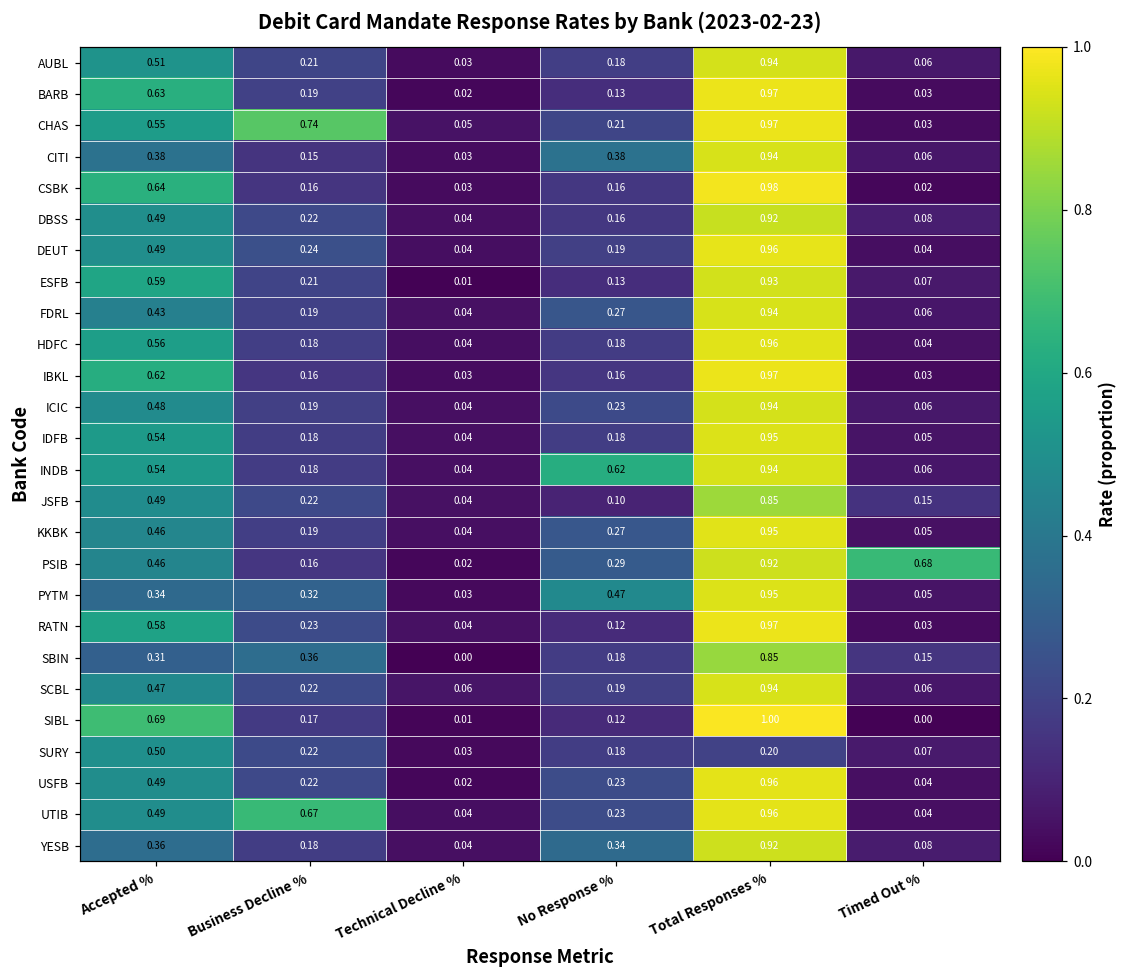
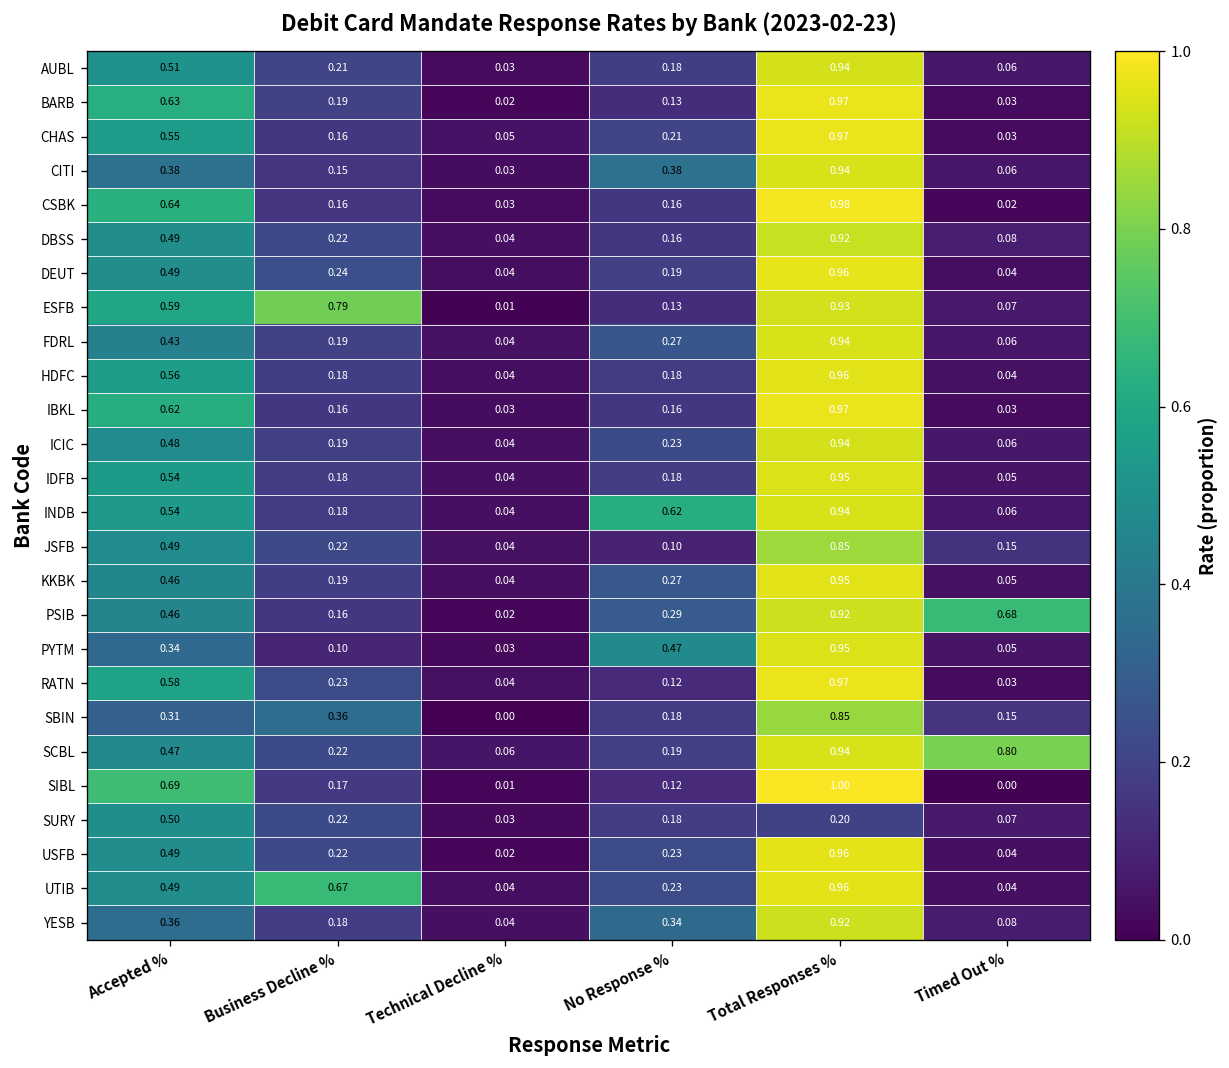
CHAS, Business Decline %: 0.74 -> 0.16
ESFB, Business Decline %: 0.21 -> 0.79
PYTM, Business Decline %: 0.32 -> 0.10
SCBL, Timed Out %: 0.06 -> 0.80
